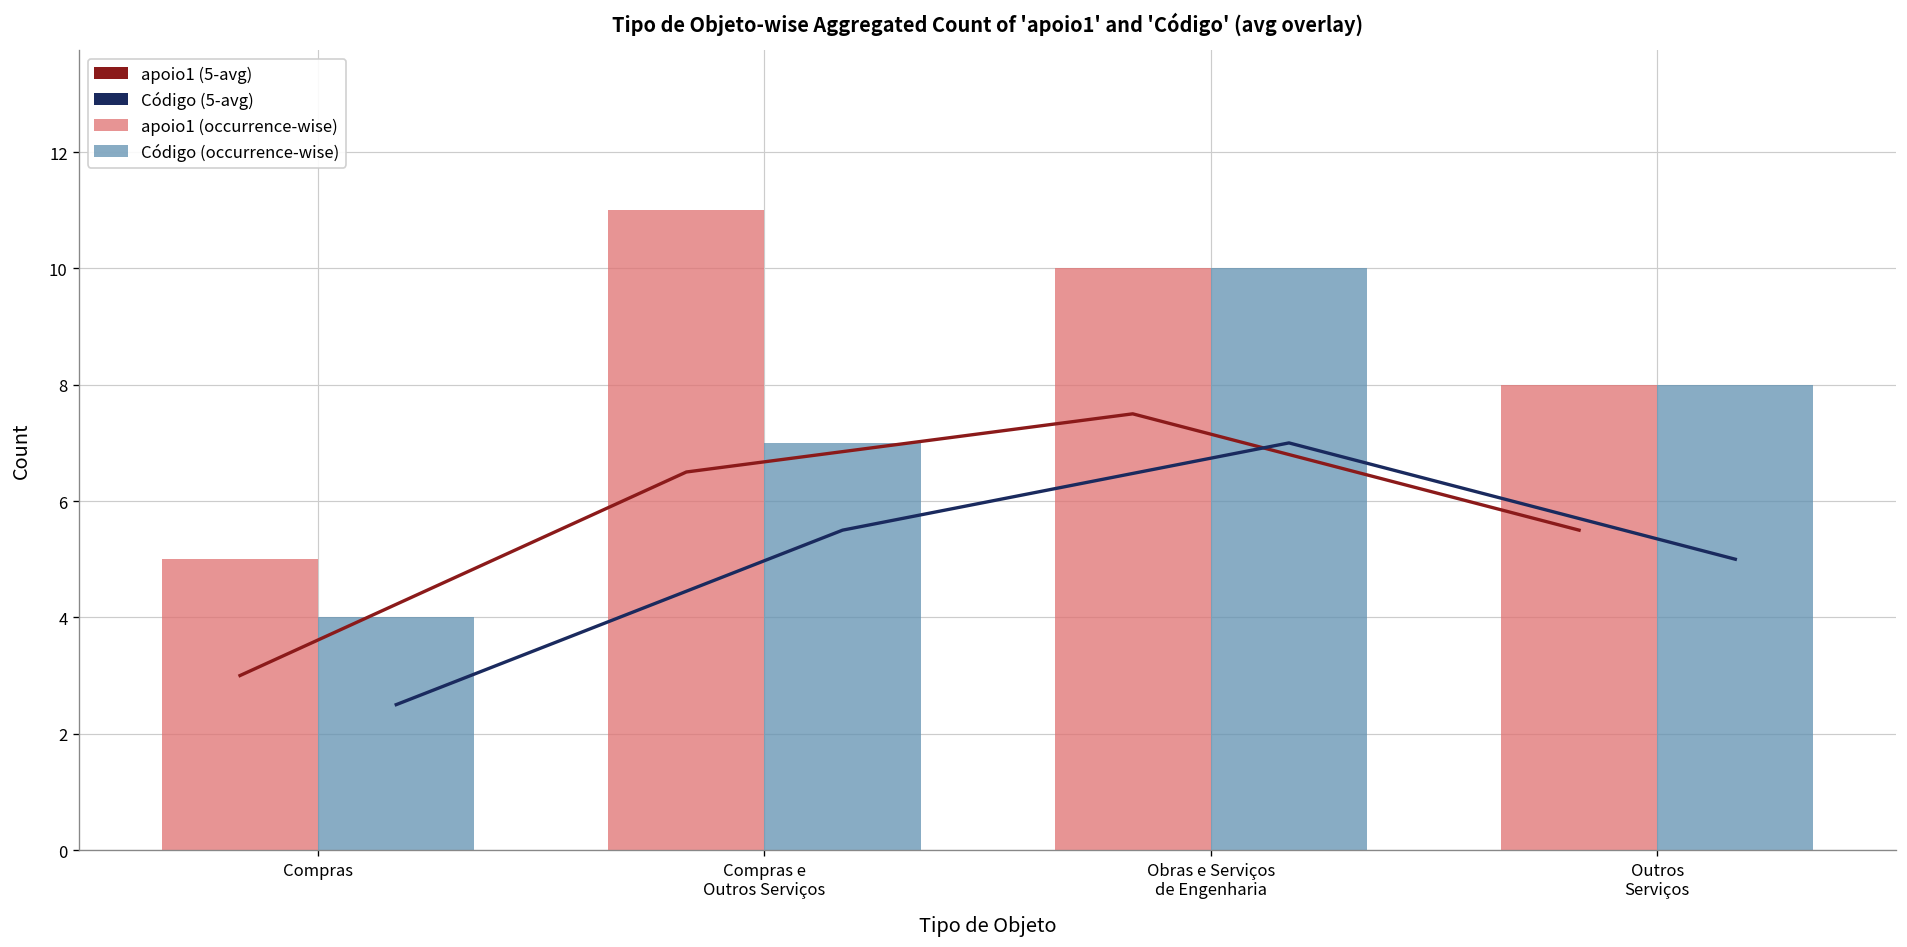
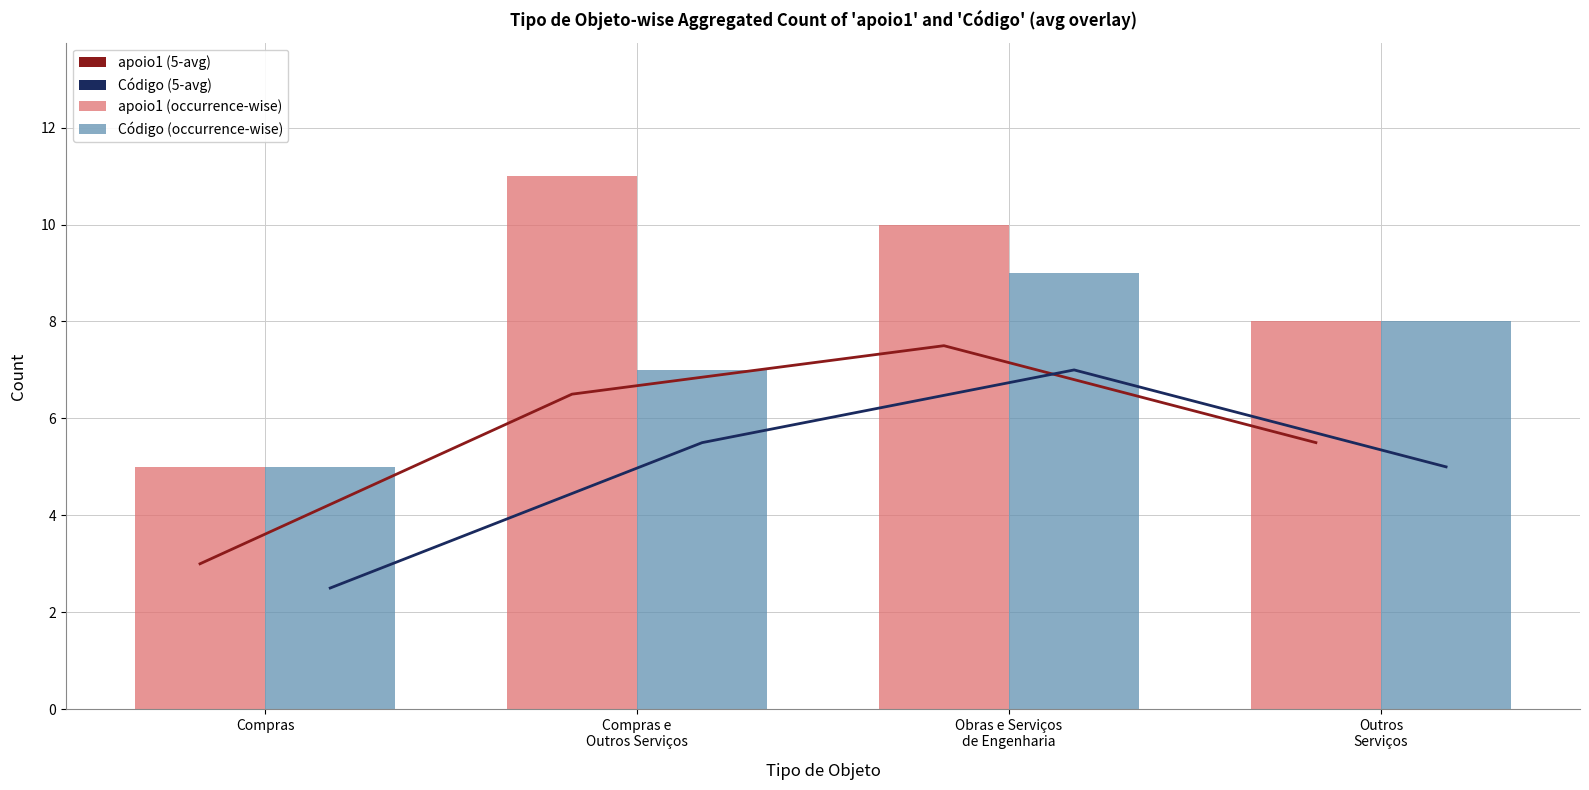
Código (occurrence-wise), Compras: 4 -> 5
Código (occurrence-wise), Obras e Serviços de Engenharia: 10 -> 9
